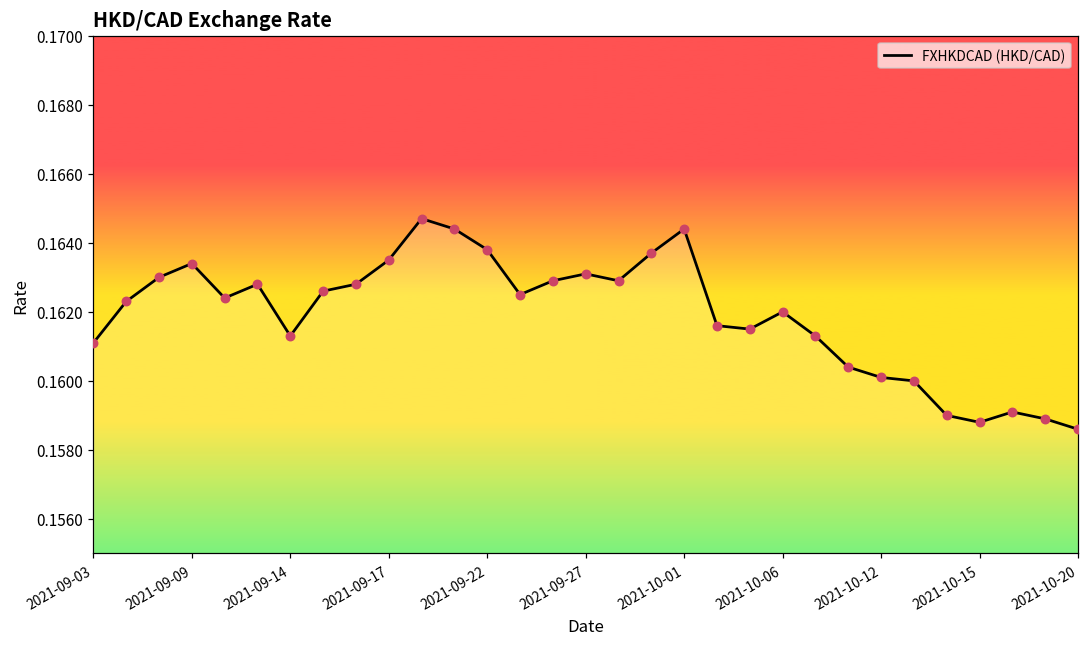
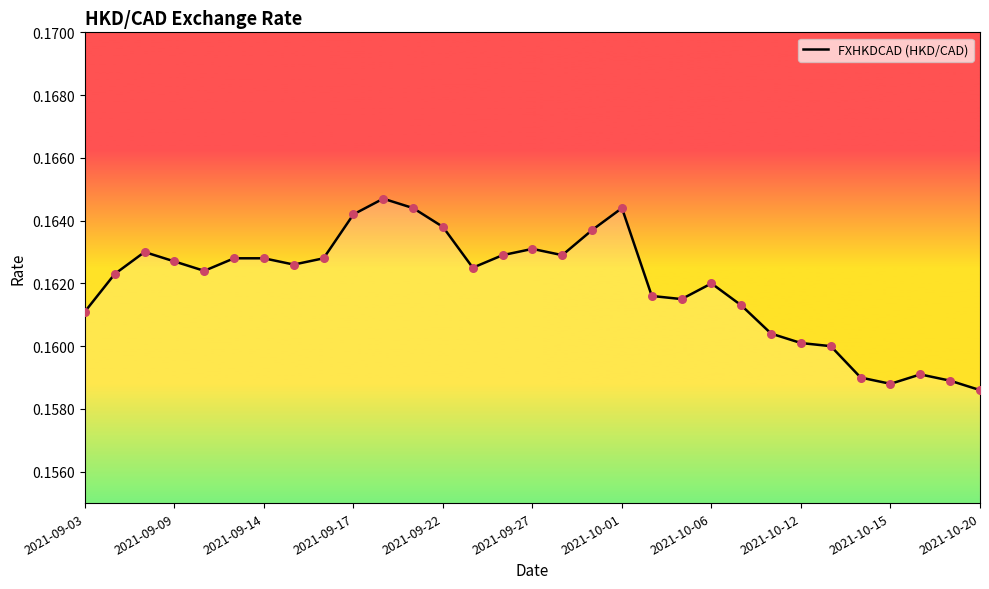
2021-09-09: 0.1634 -> 0.1627
2021-09-14: 0.1613 -> 0.1628
2021-09-17: 0.1635 -> 0.1642
